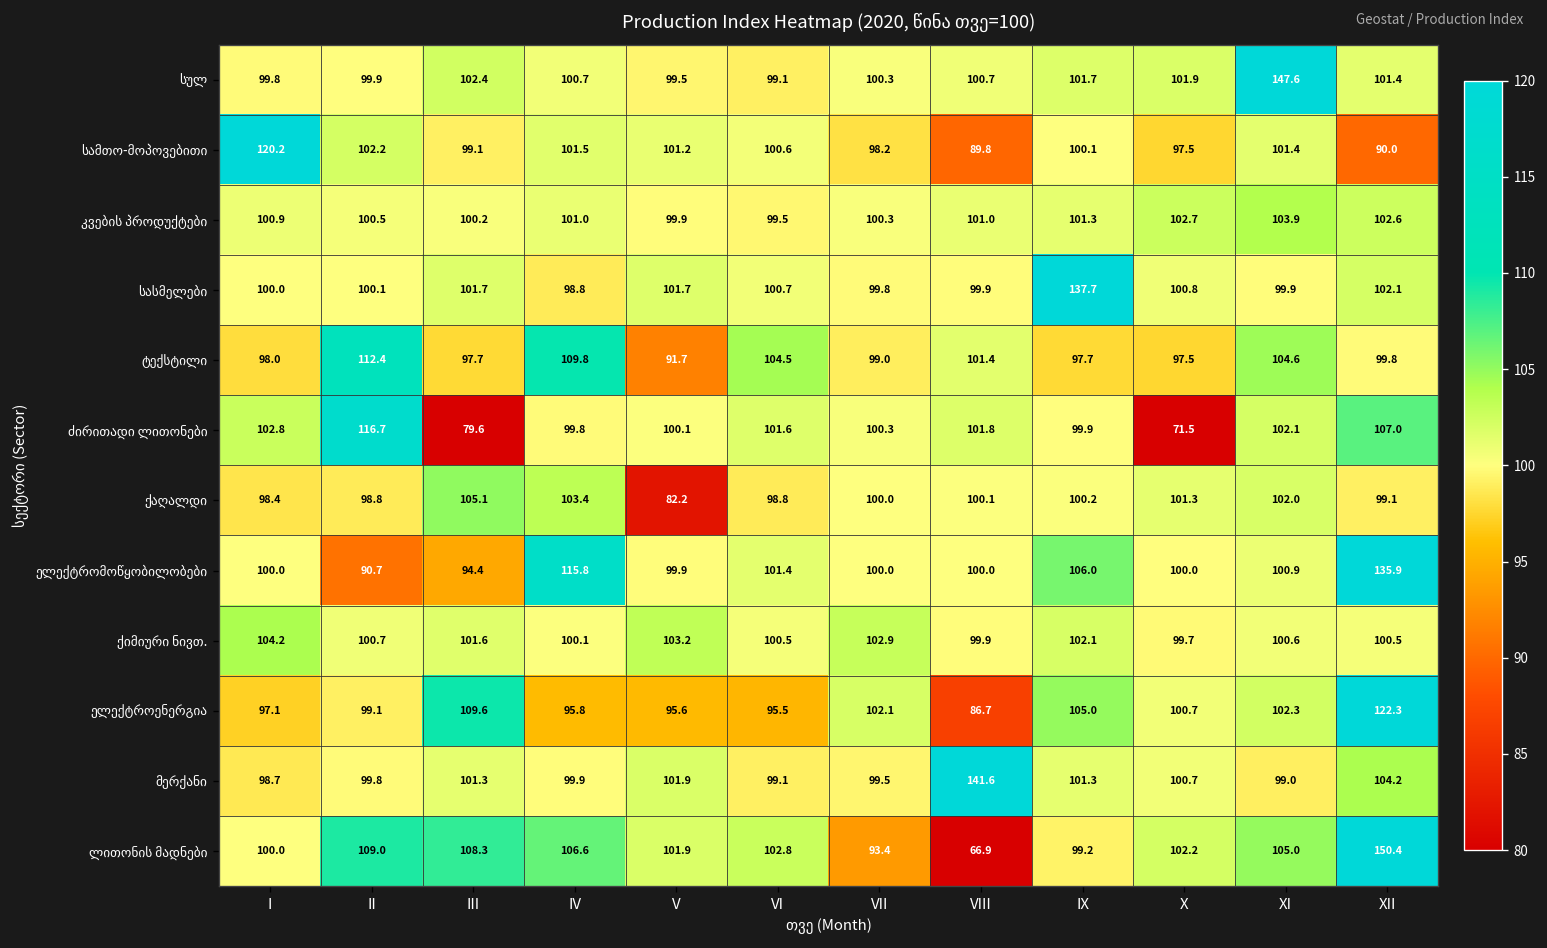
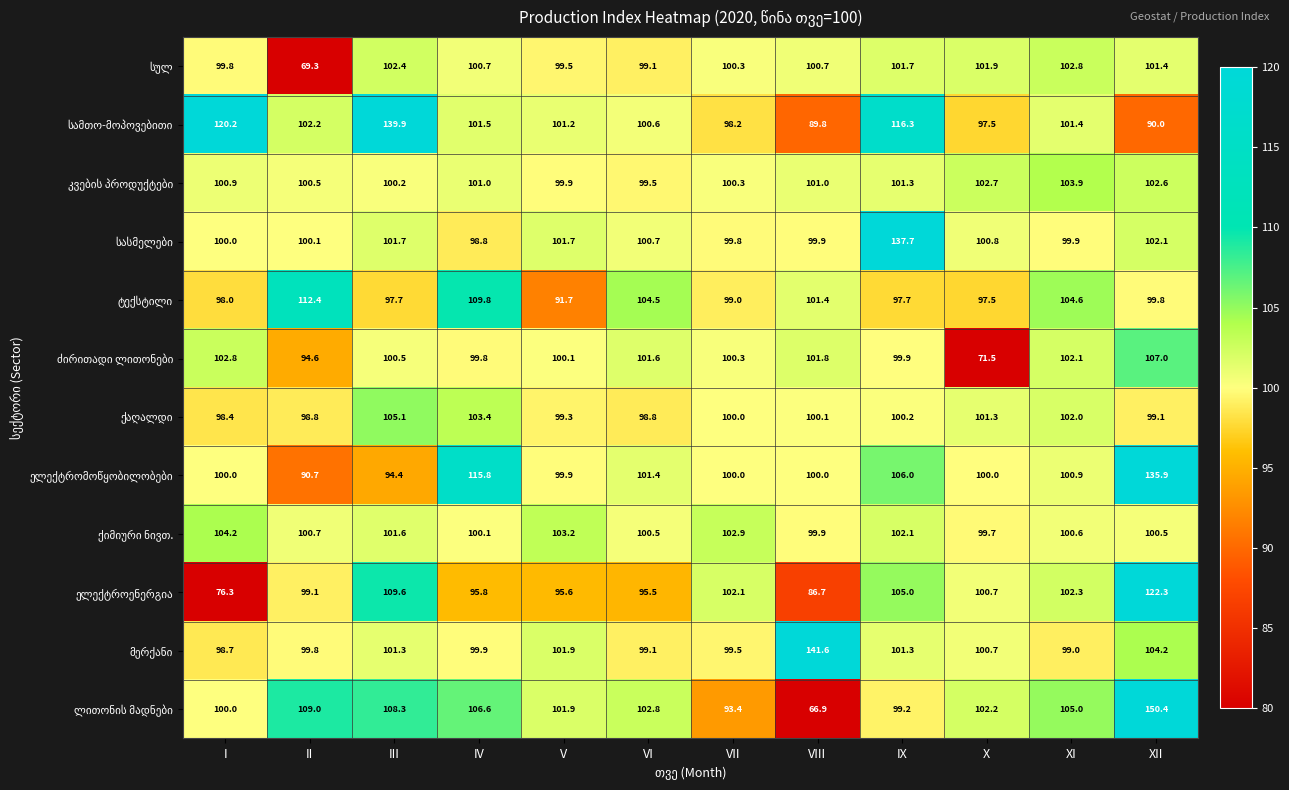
სულ, II: 99.9 -> 69.3
სულ, XI: 147.6 -> 102.8
სამთო-მოპოვებითი, III: 99.1 -> 139.9
სამთო-მოპოვებითი, IX: 100.1 -> 116.3
ძირითადი ლითონები, II: 116.7 -> 94.6
ძირითადი ლითონები, III: 79.6 -> 100.5
ქაღალდი, V: 82.2 -> 99.3
ელექტროენერგია, I: 97.1 -> 76.3
